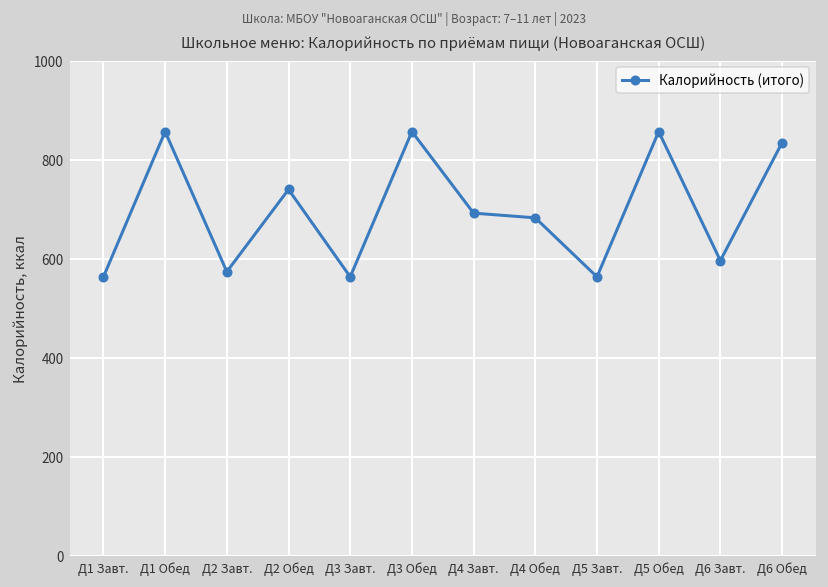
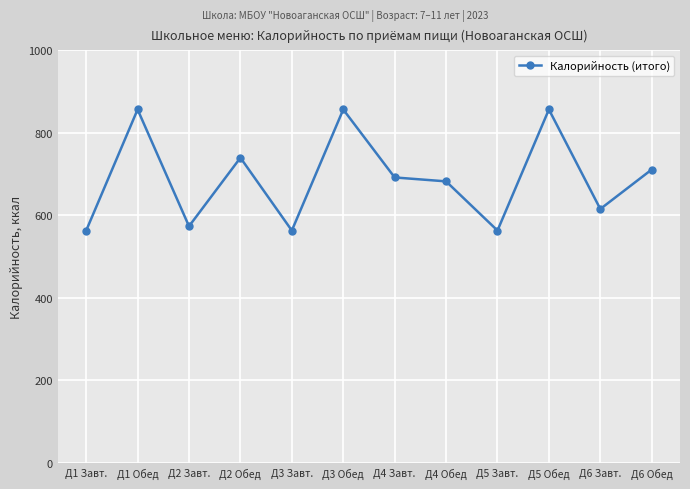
Д6 Завт.: 600 -> 620
Д6 Обед: 830 -> 710
